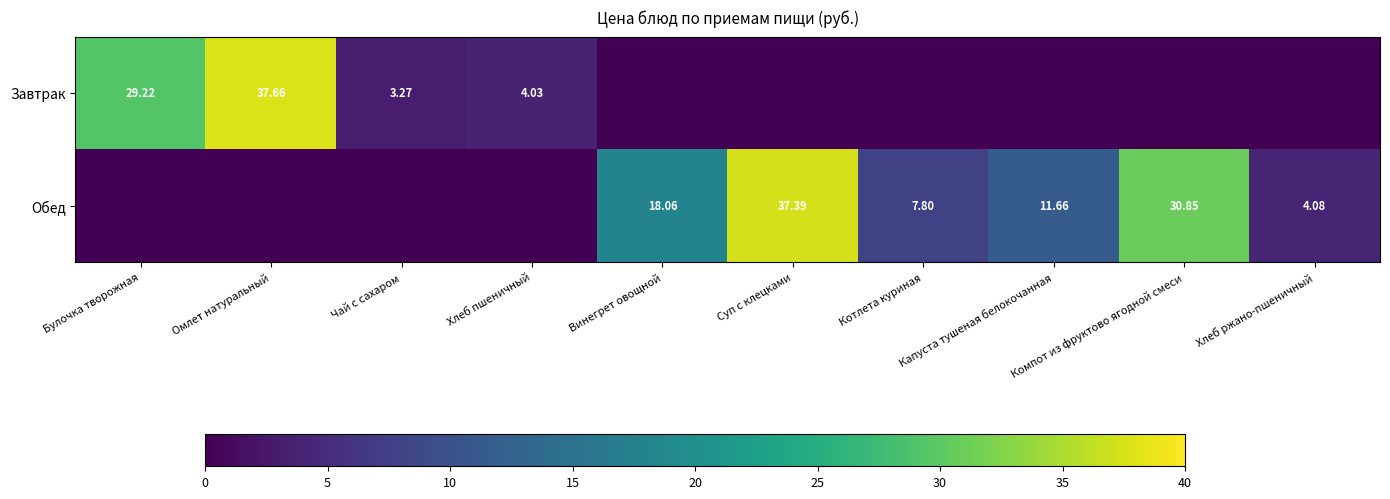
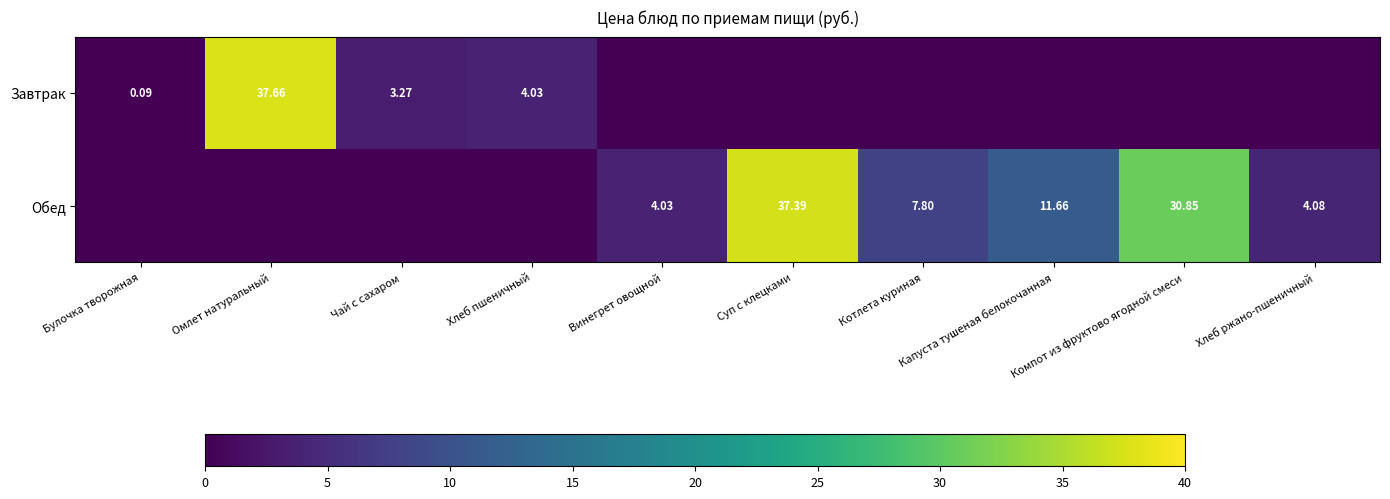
Завтрак, Булочка творожная: 29.22 -> 0.09
Обед, Винегрет овощной: 18.06 -> 4.03
